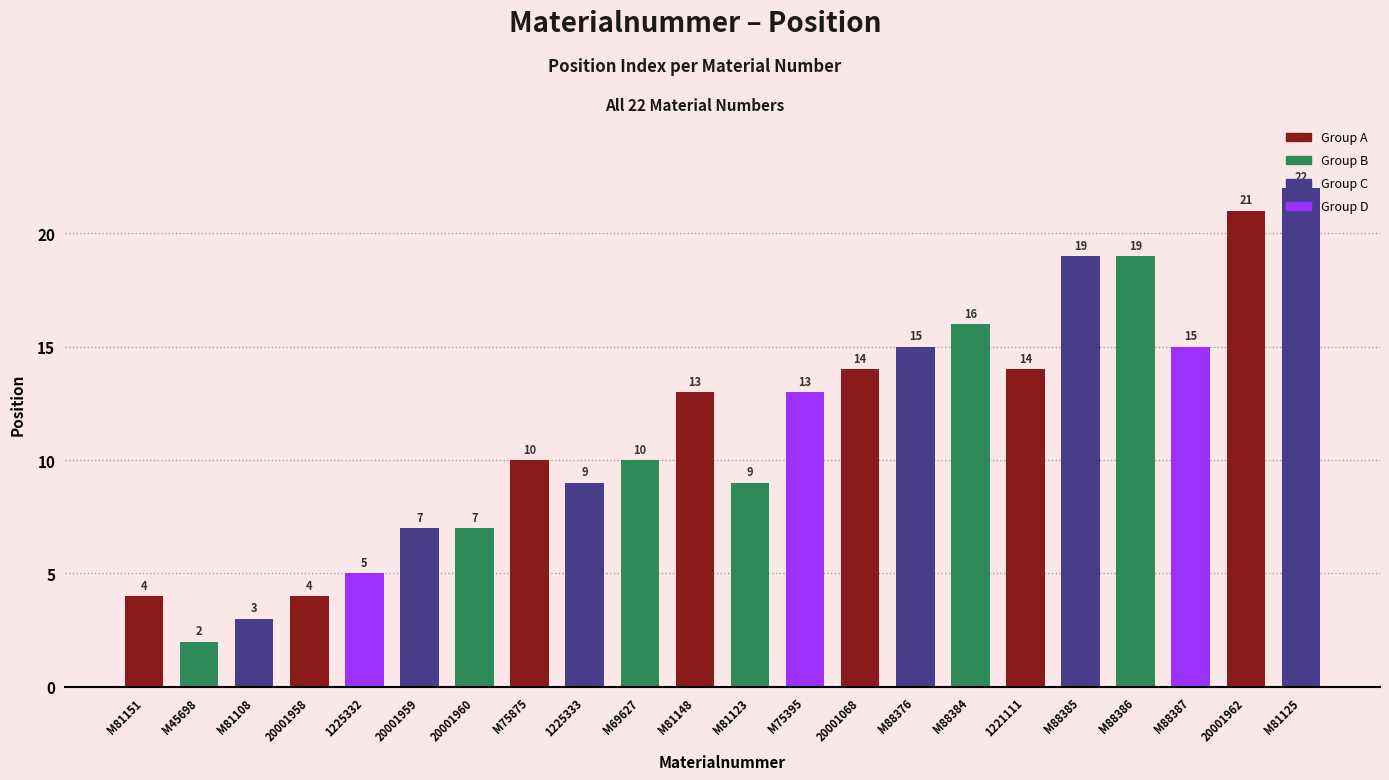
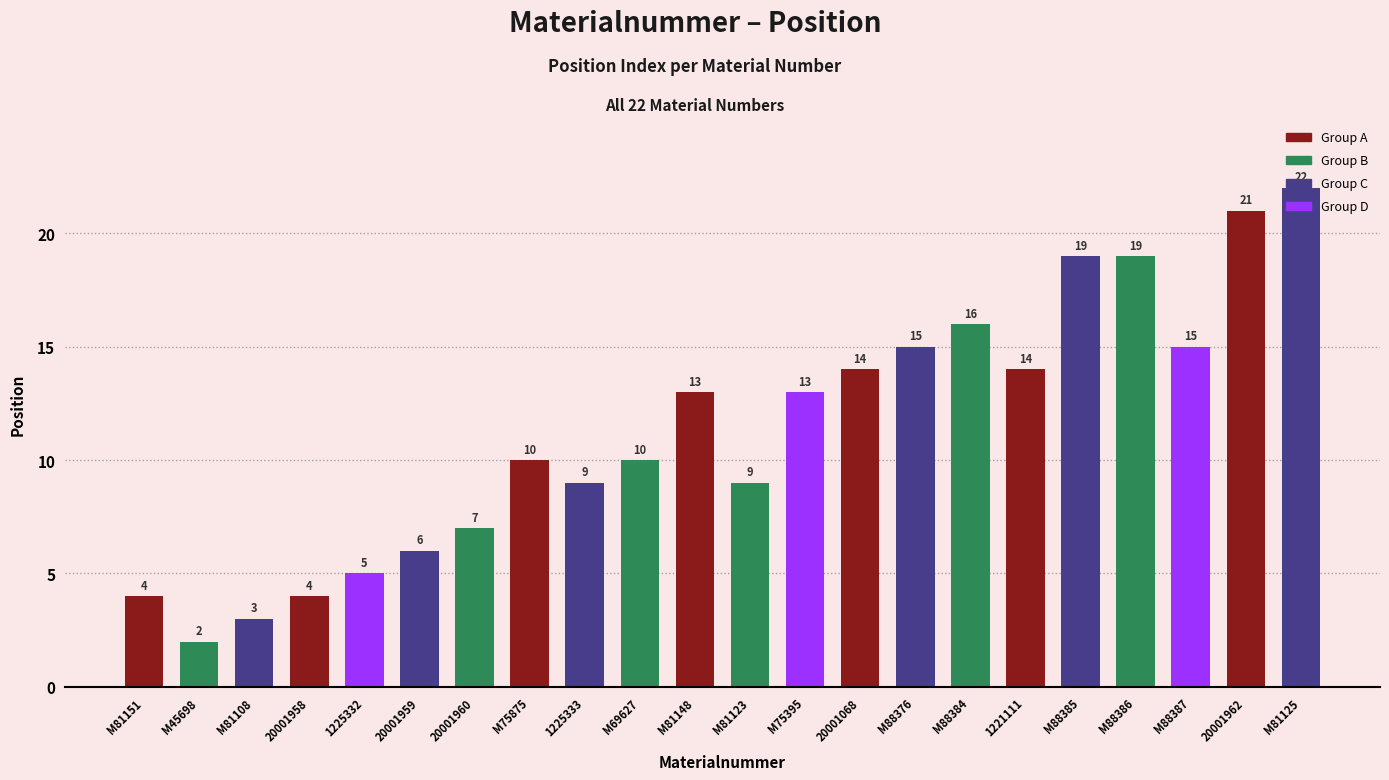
20001959: 7 -> 6
